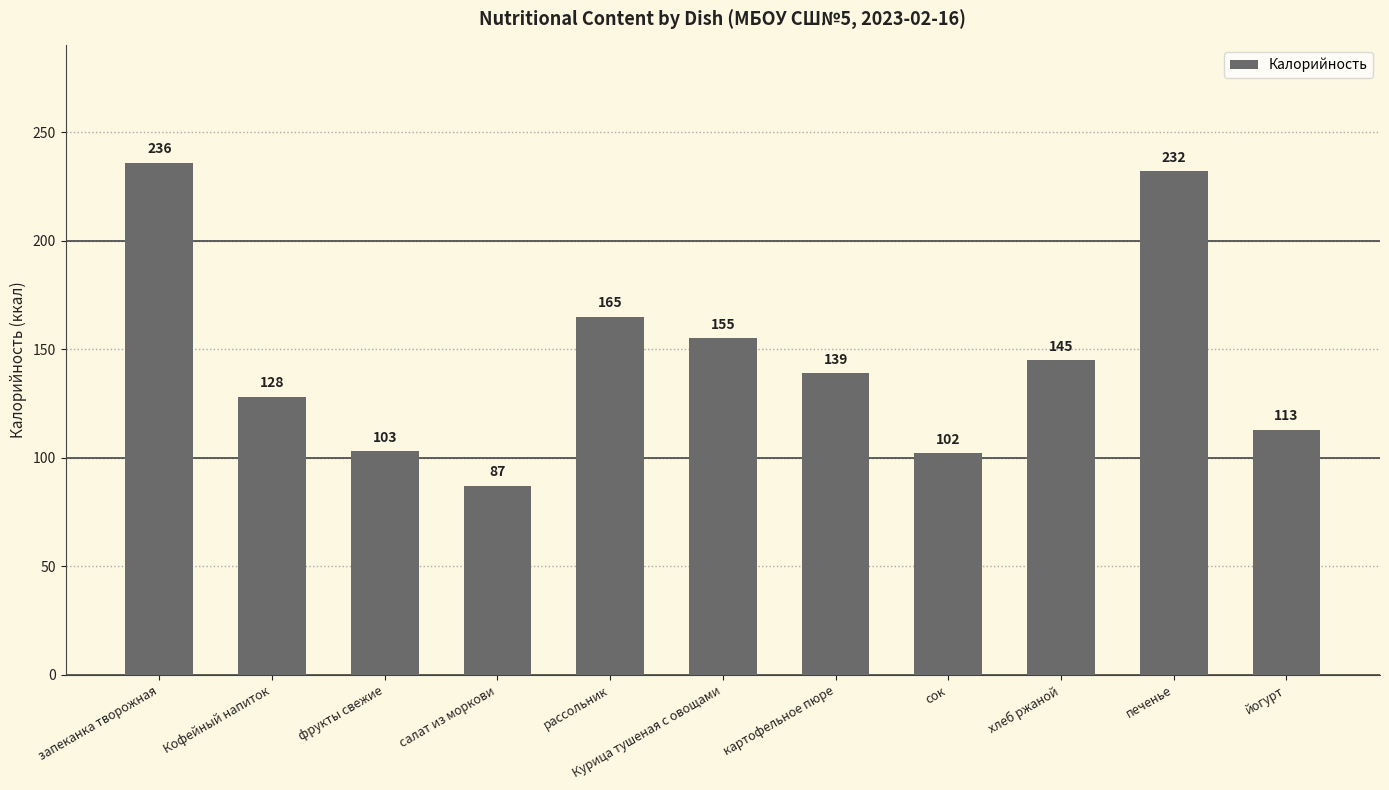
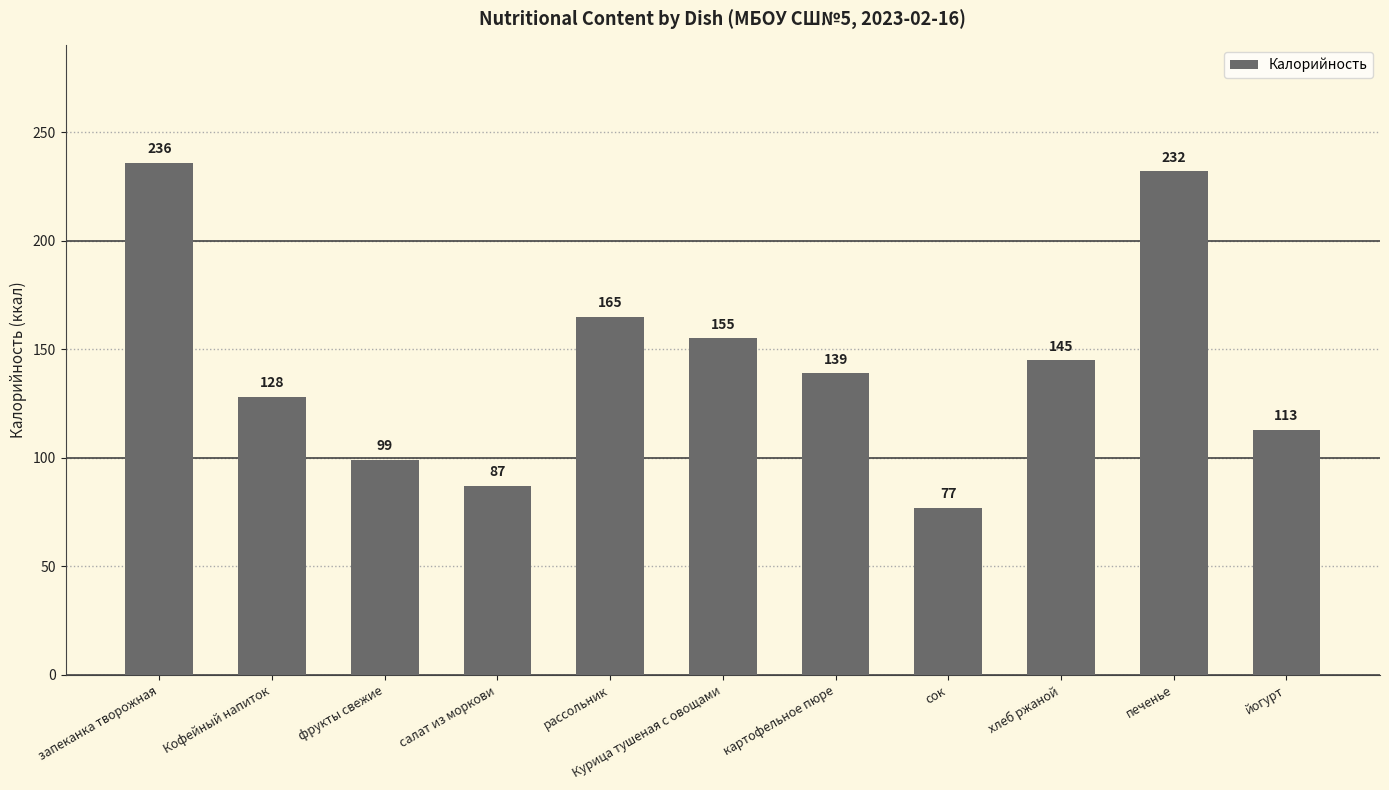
фрукты свежие: 103 -> 99
сок: 102 -> 77
